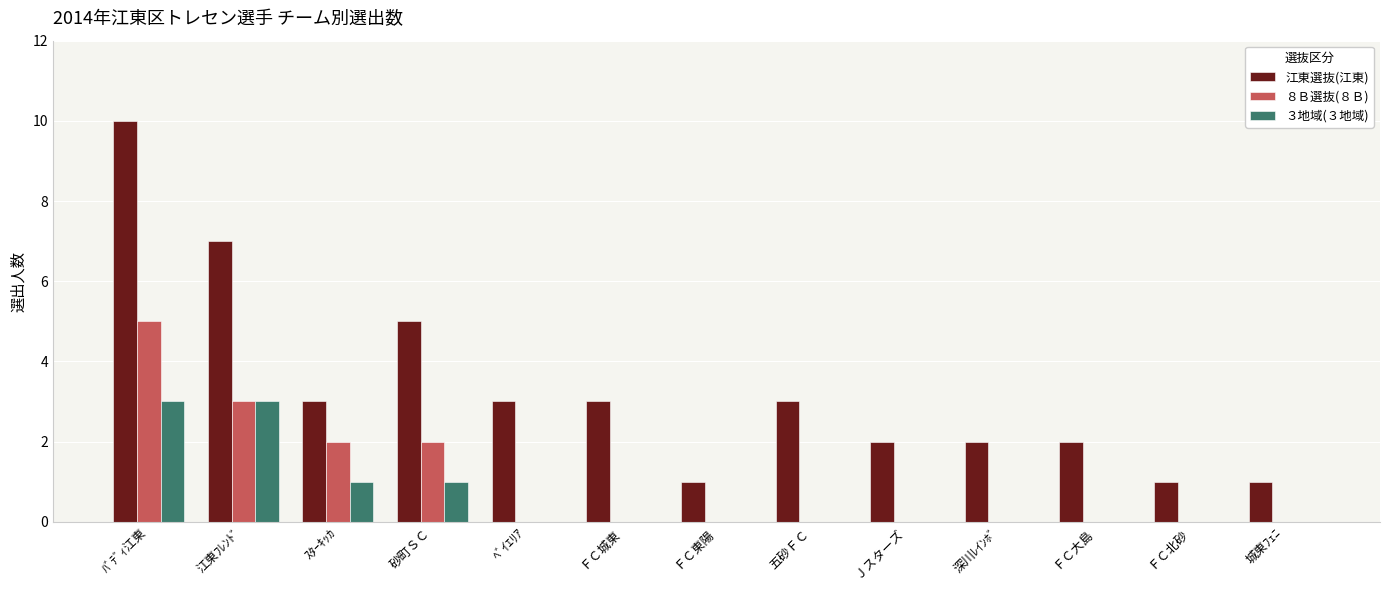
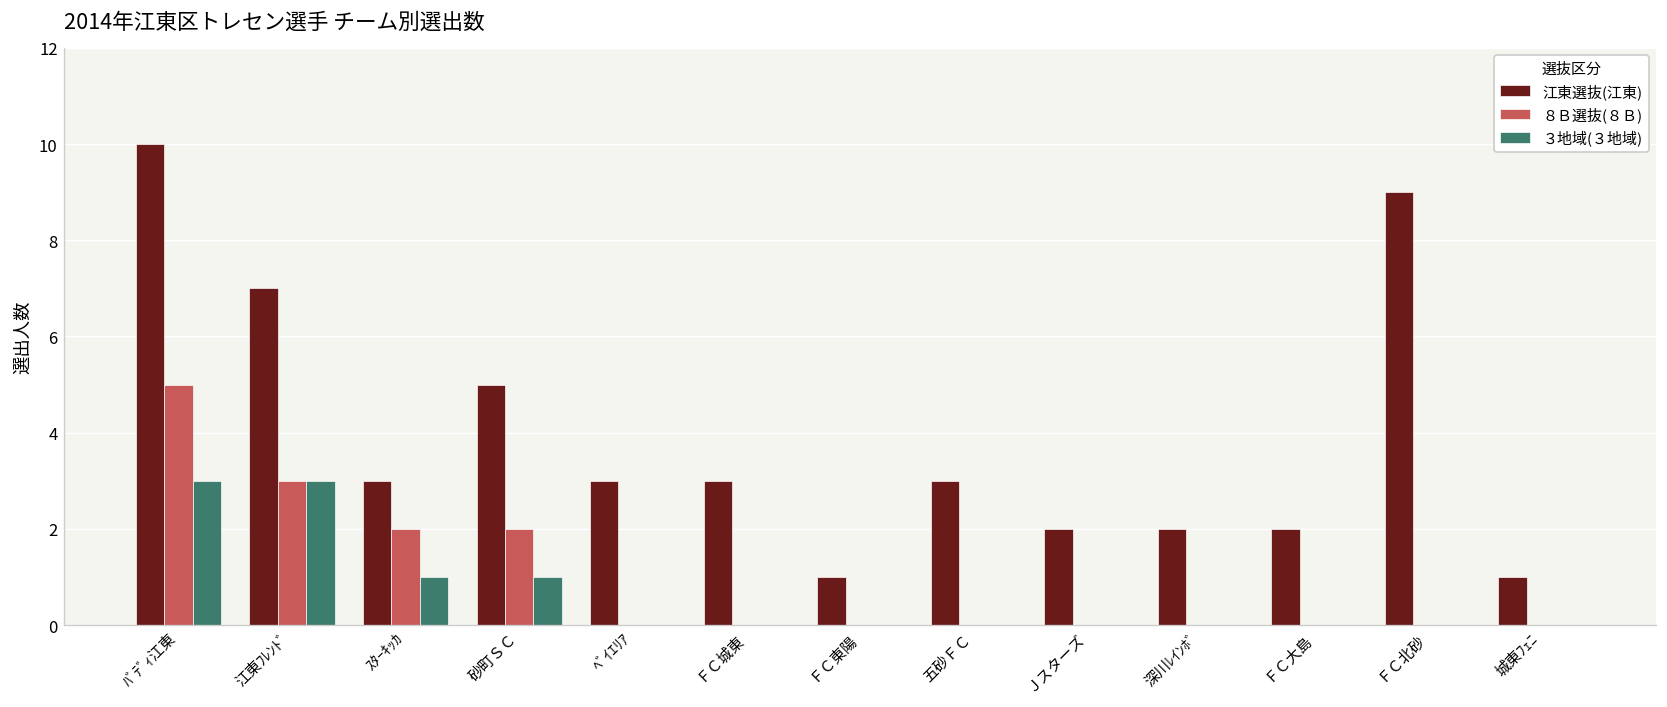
江東選抜(江東), ＦＣ北砂: 1 -> 9
